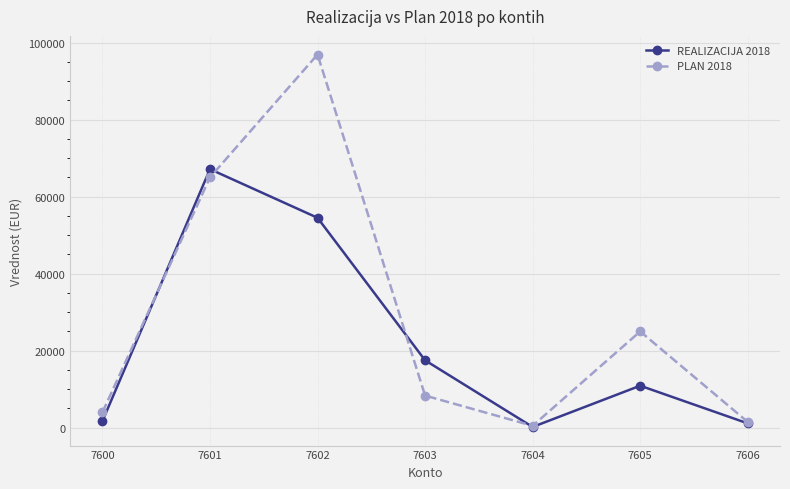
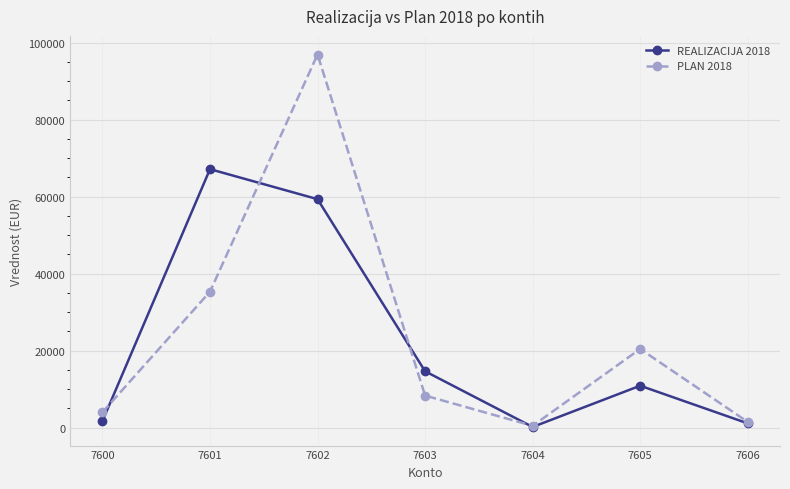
PLAN 2018, 7601: 65000 -> 35000
REALIZACIJA 2018, 7602: 55000 -> 59000
REALIZACIJA 2018, 7603: 18000 -> 15000
PLAN 2018, 7605: 25000 -> 20000
